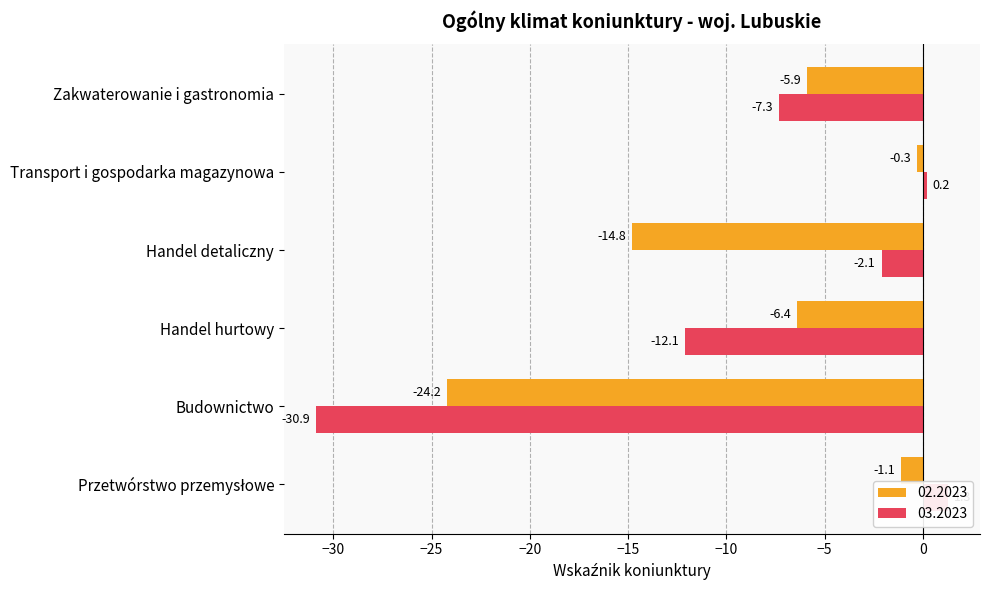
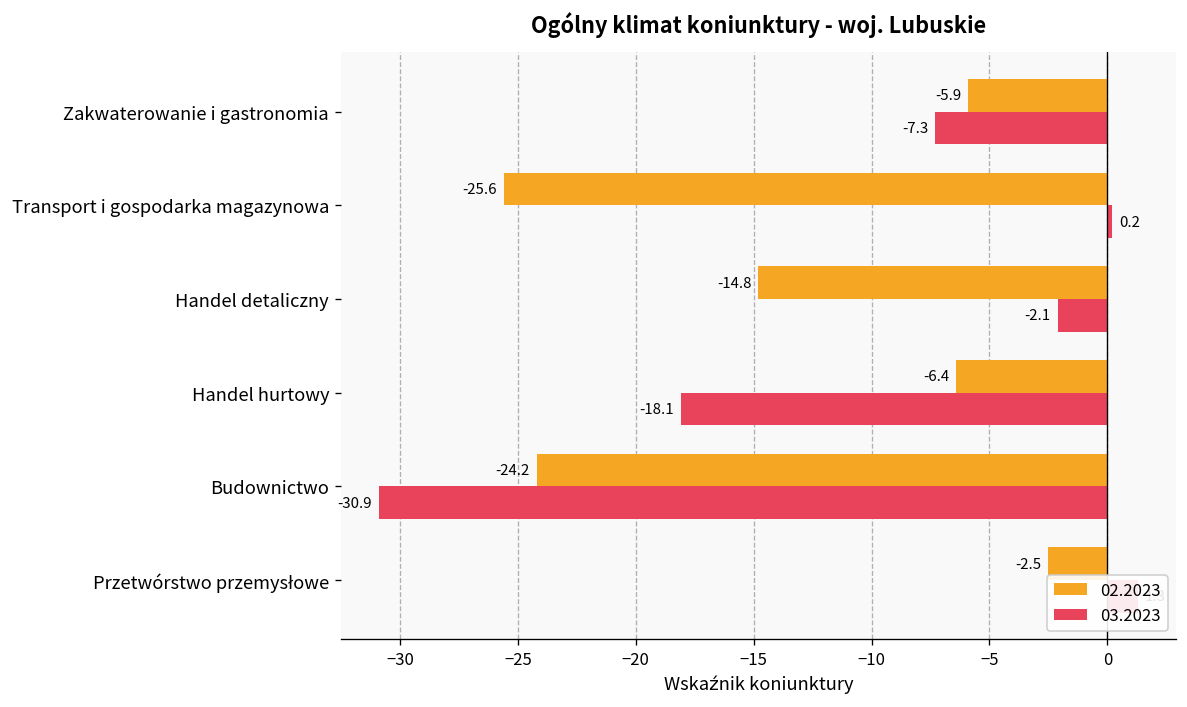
02.2023, Transport i gospodarka magazynowa: -0.3 -> -25.6
03.2023, Handel hurtowy: -12.1 -> -18.1
02.2023, Przetwórstwo przemysłowe: -1.1 -> -2.5
